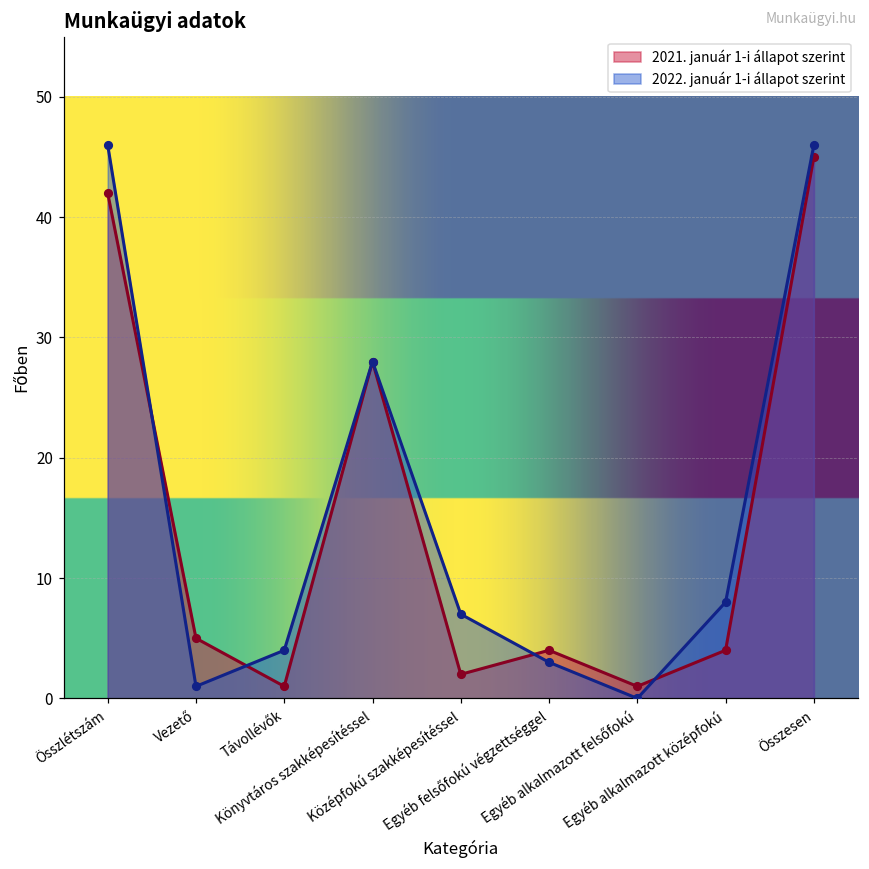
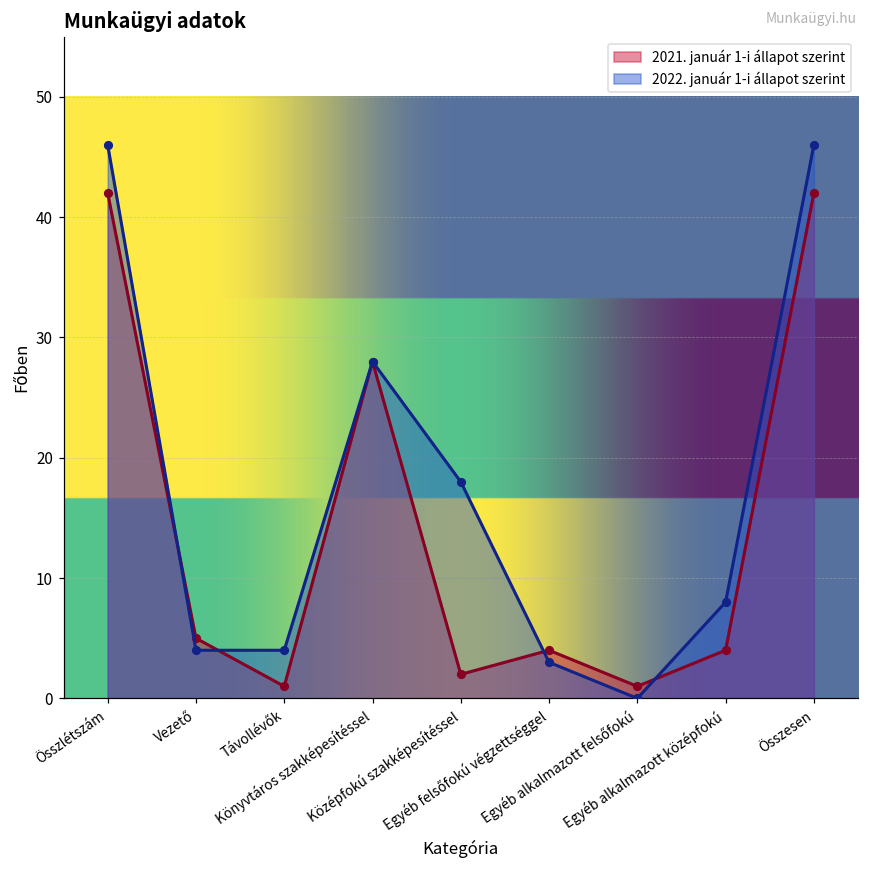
2022. január 1-i állapot szerint, Vezető: 1 -> 4
2022. január 1-i állapot szerint, Középfokú szakképesítéssel: 7 -> 18
2021. január 1-i állapot szerint, Összesen: 45 -> 42
